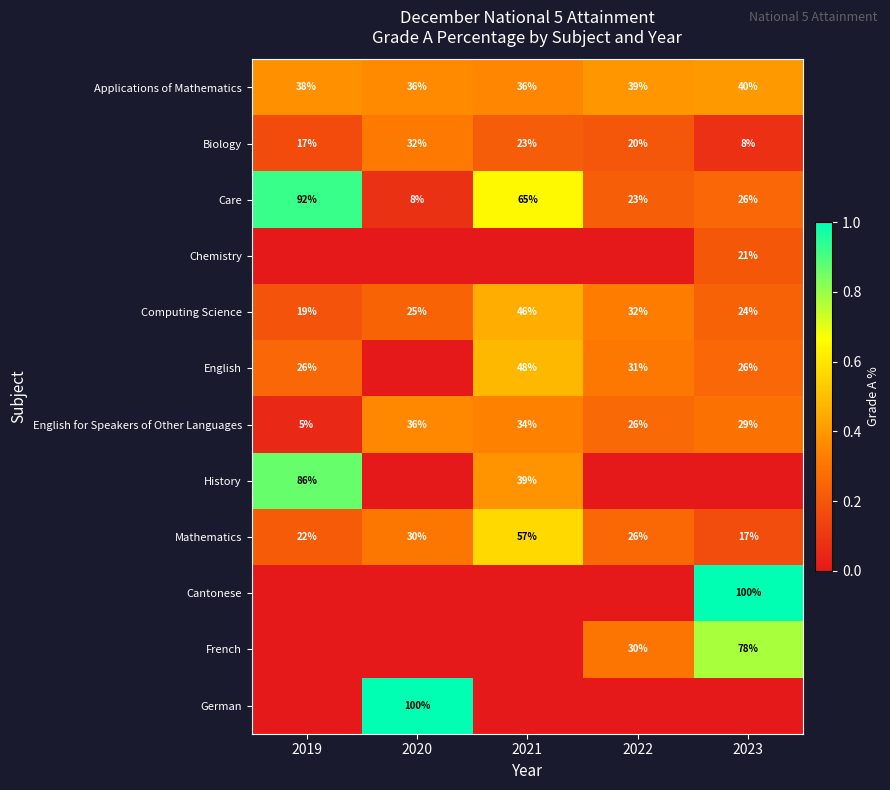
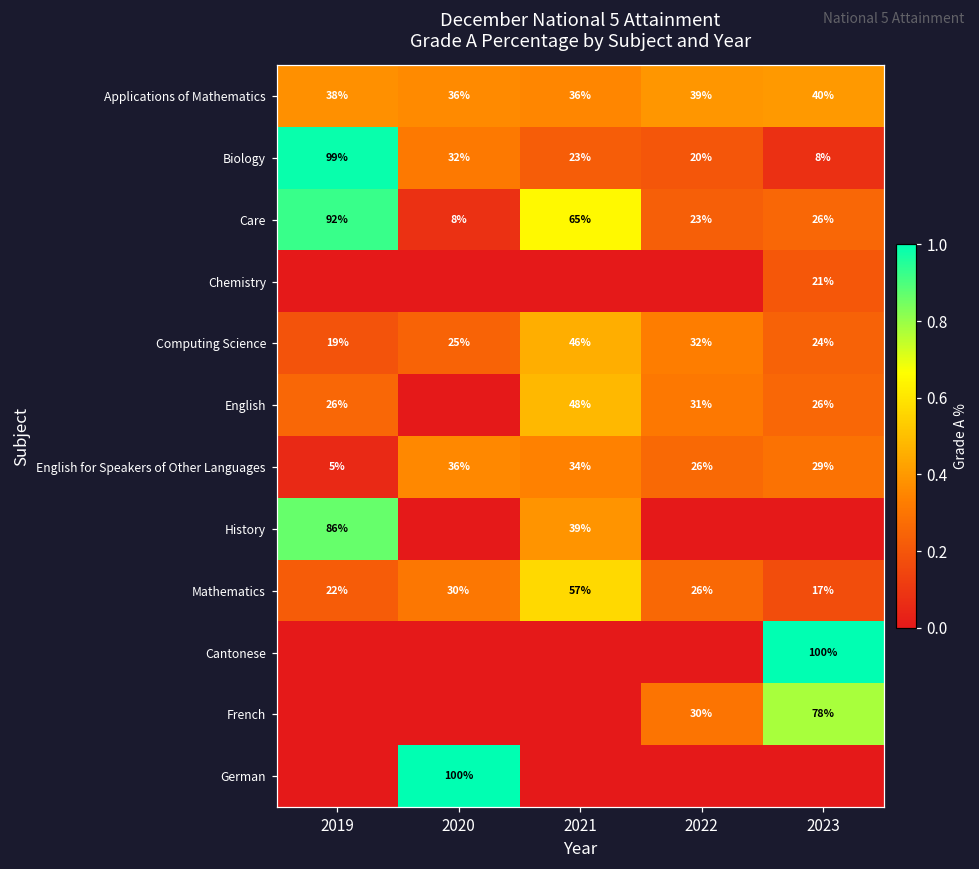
Biology, 2019: 17% -> 99%
